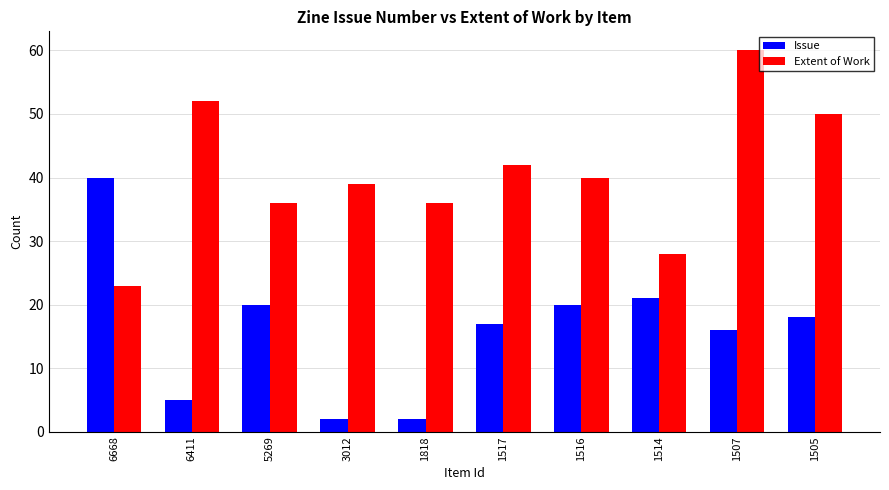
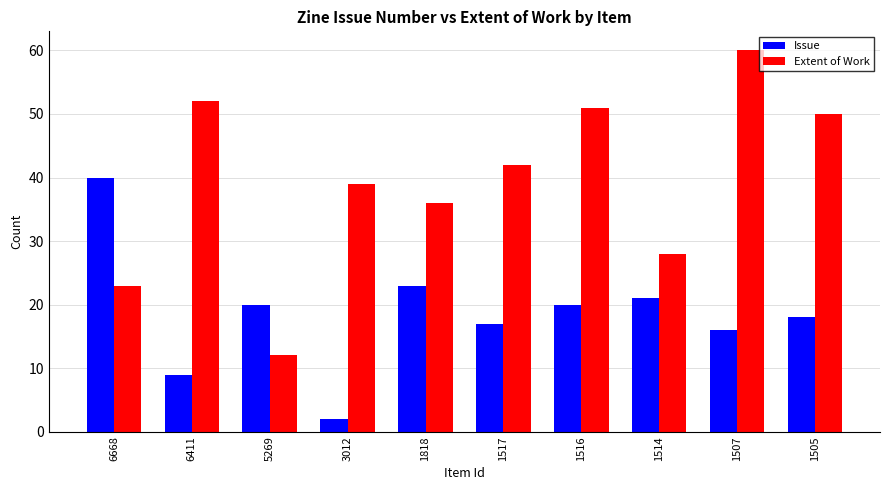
Issue, 6411: 5 -> 9
Extent of Work, 5269: 36 -> 12
Issue, 1818: 2 -> 23
Extent of Work, 1516: 40 -> 51
